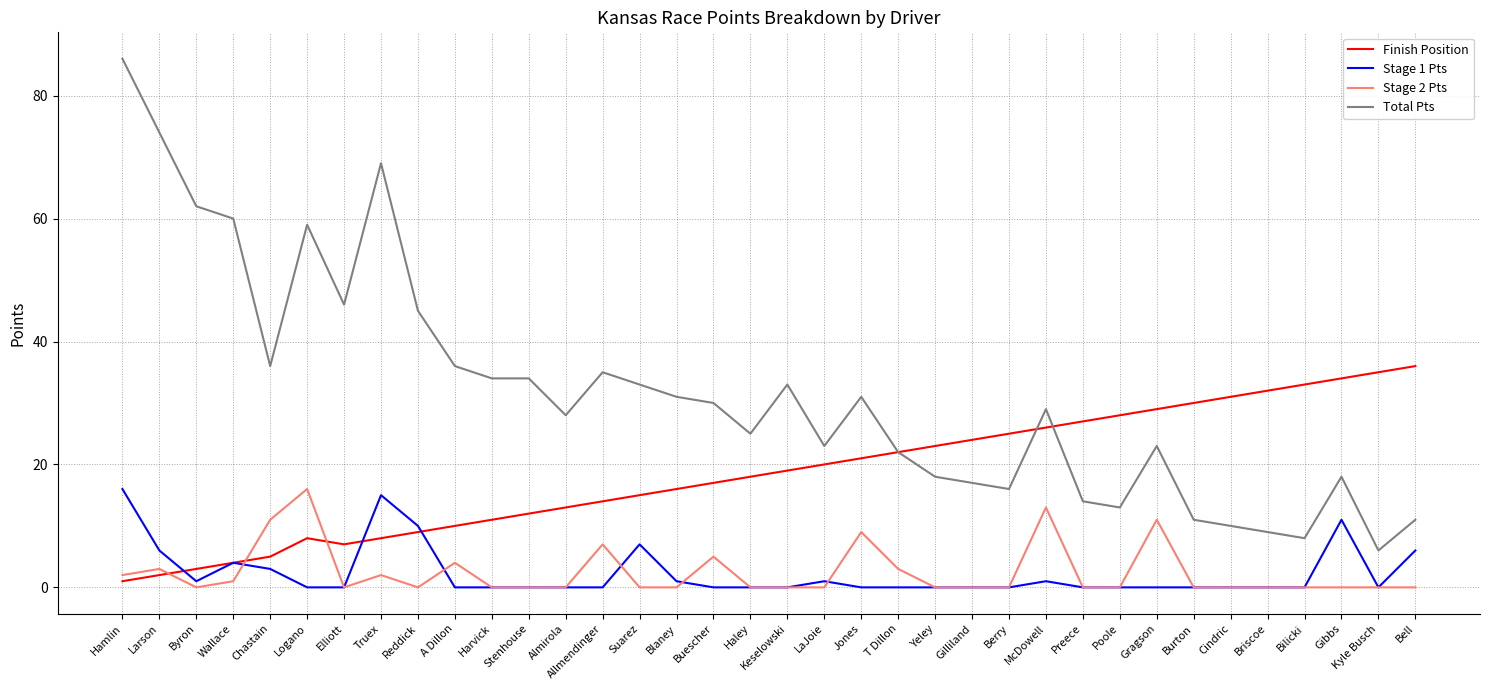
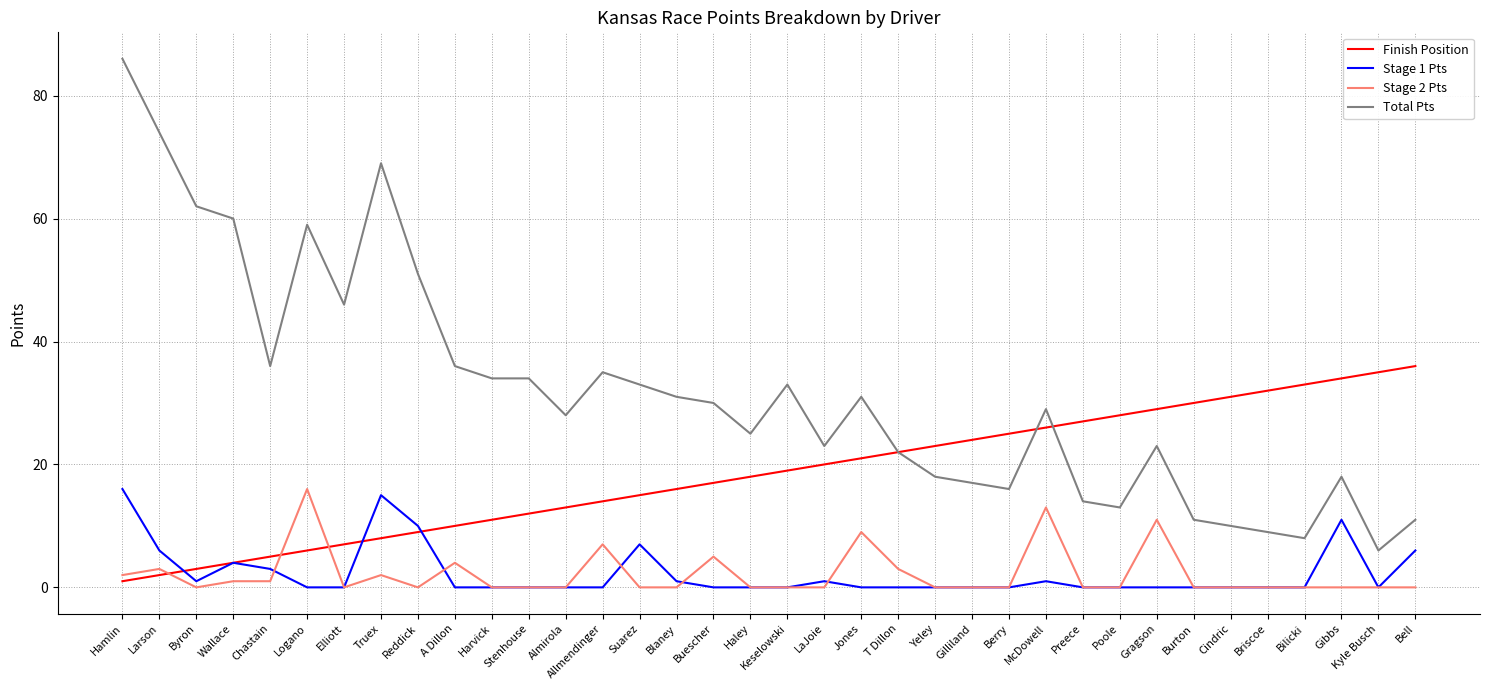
Stage 2 Pts, Chastain: 11 -> 1
Finish Position, Logano: 8 -> 6
Total Pts, Reddick: 45 -> 51
